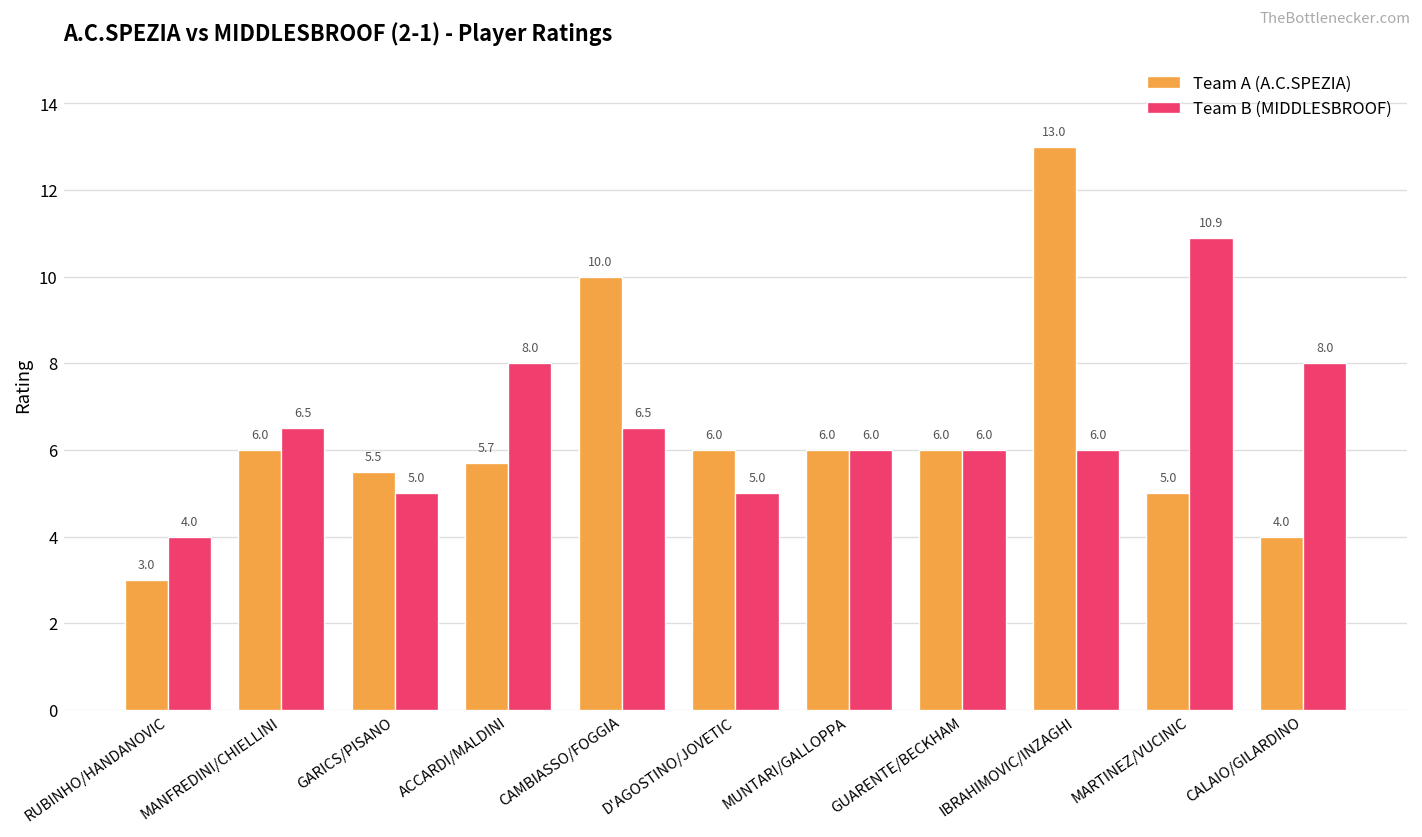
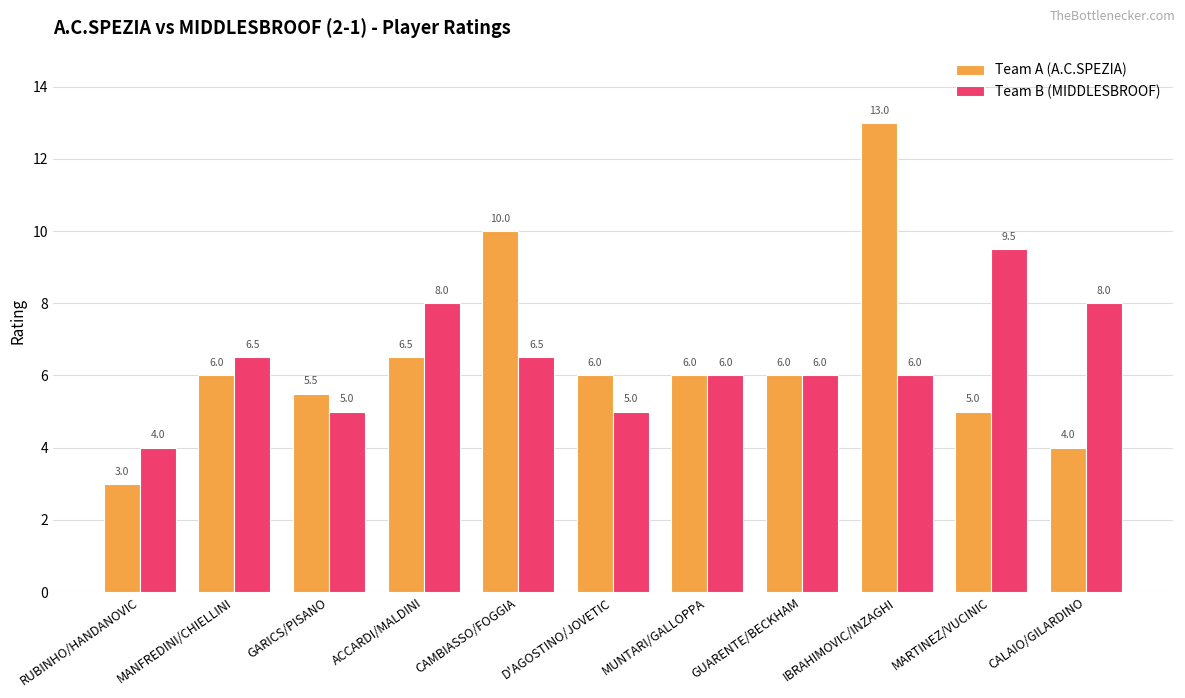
Team A (A.C.SPEZIA), ACCARDI/MALDINI: 5.7 -> 6.5
Team B (MIDDLESBROOF), MARTINEZ/VUCINIC: 10.9 -> 9.5
